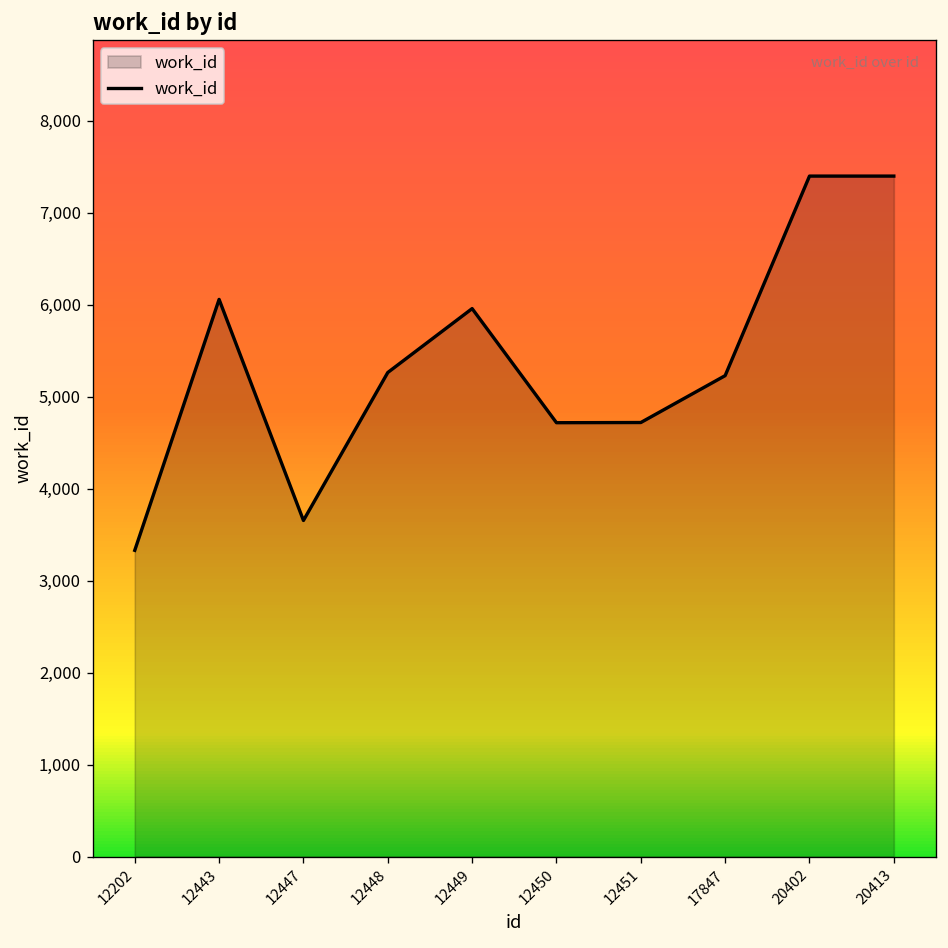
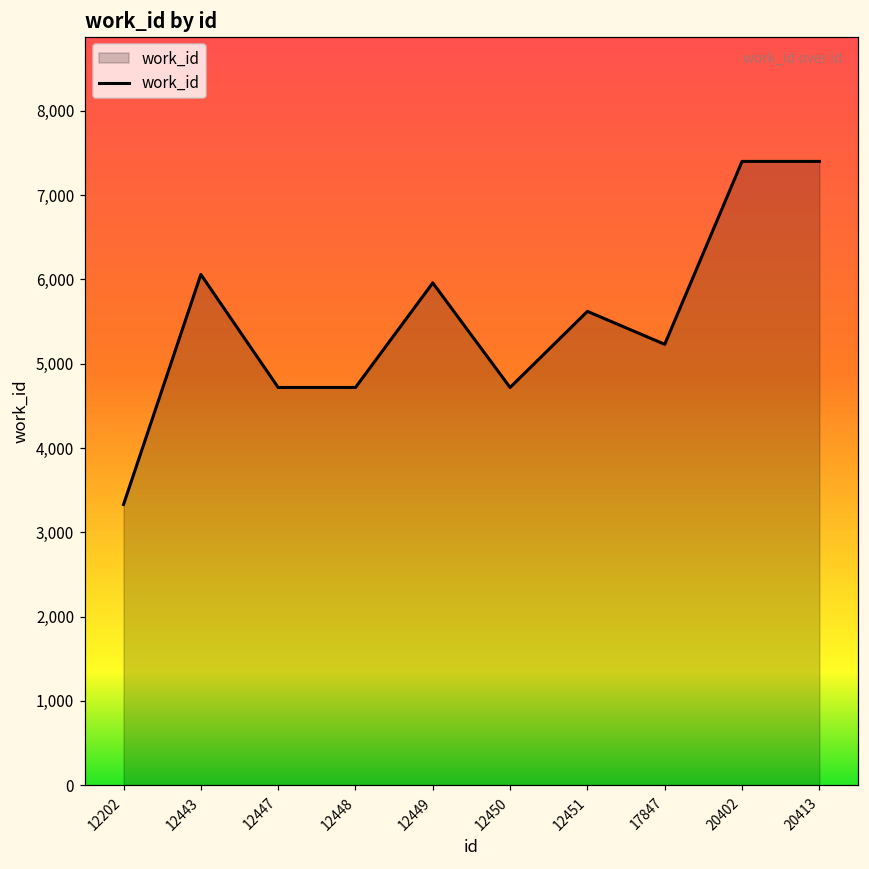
12447: 3,700 -> 4,700
12448: 5,300 -> 4,700
12451: 4,700 -> 5,600
